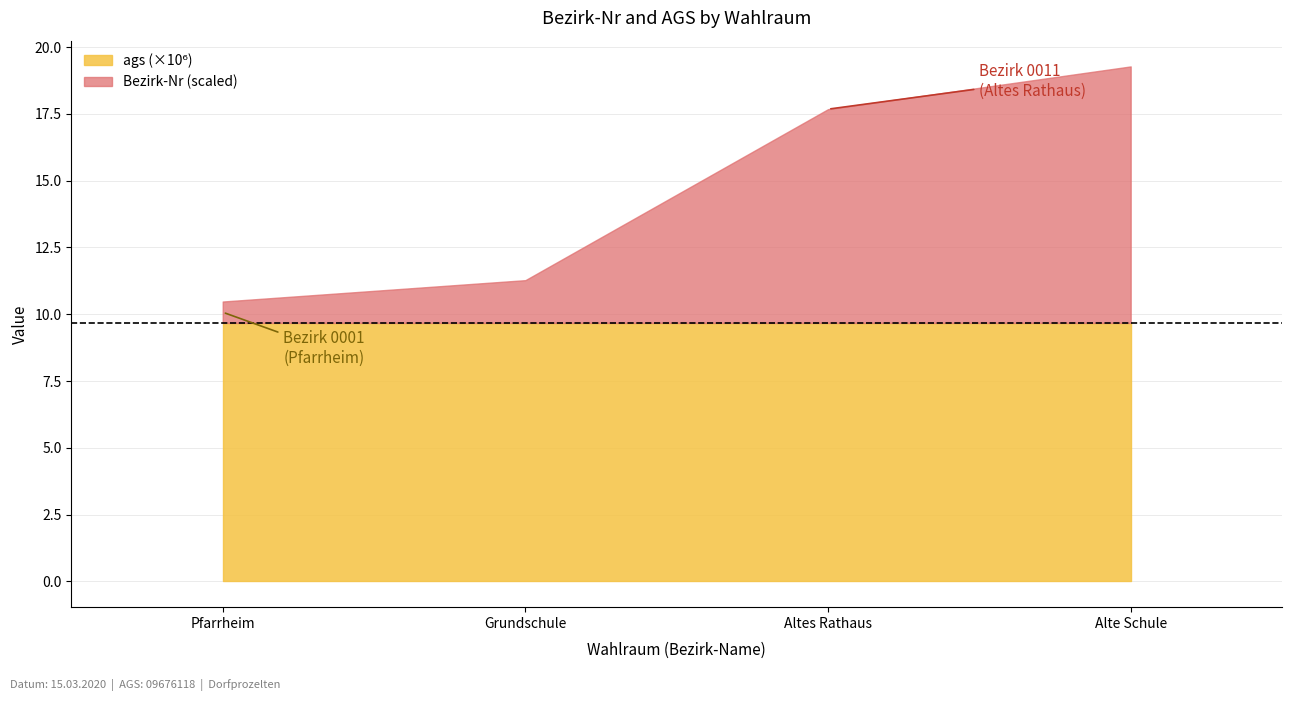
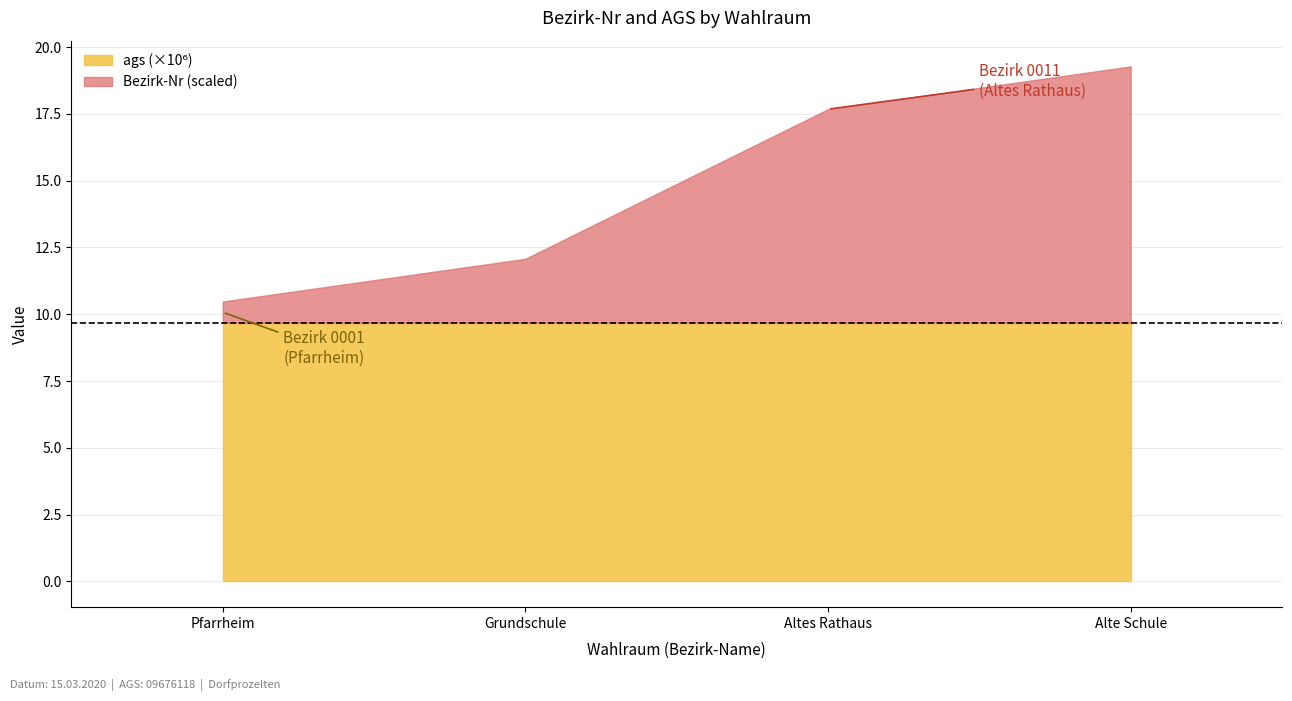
Bezirk-Nr (scaled), Grundschule: 1.6 -> 2.4
